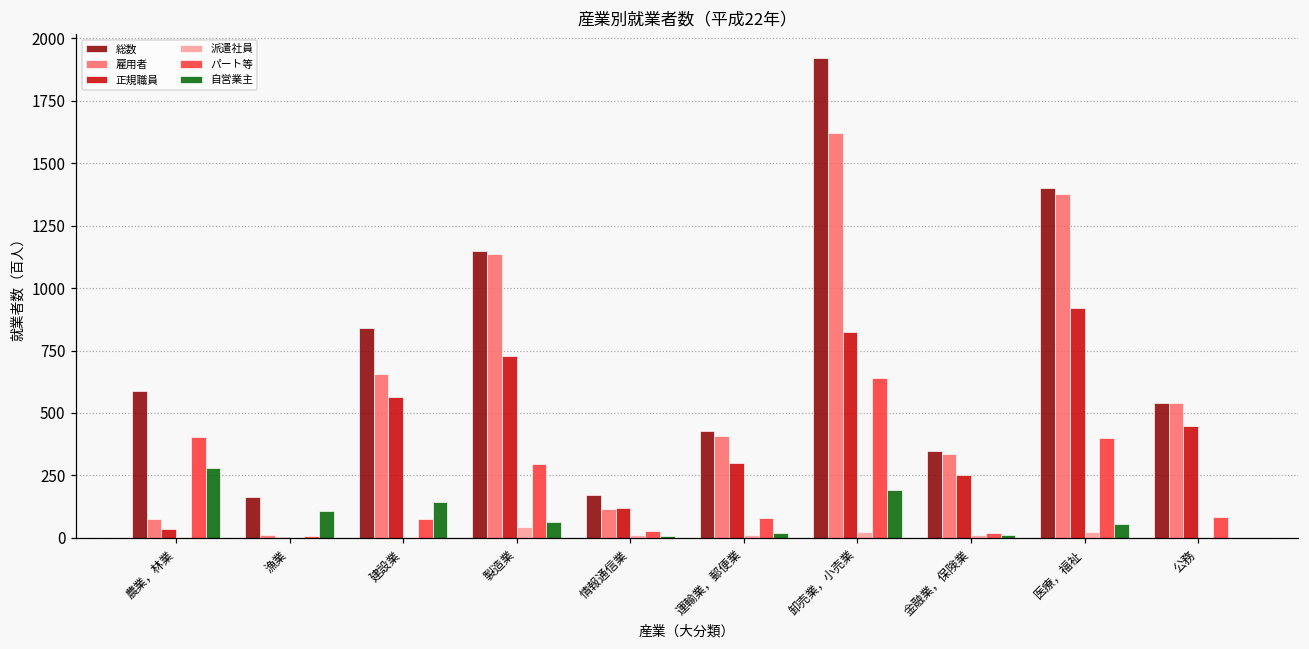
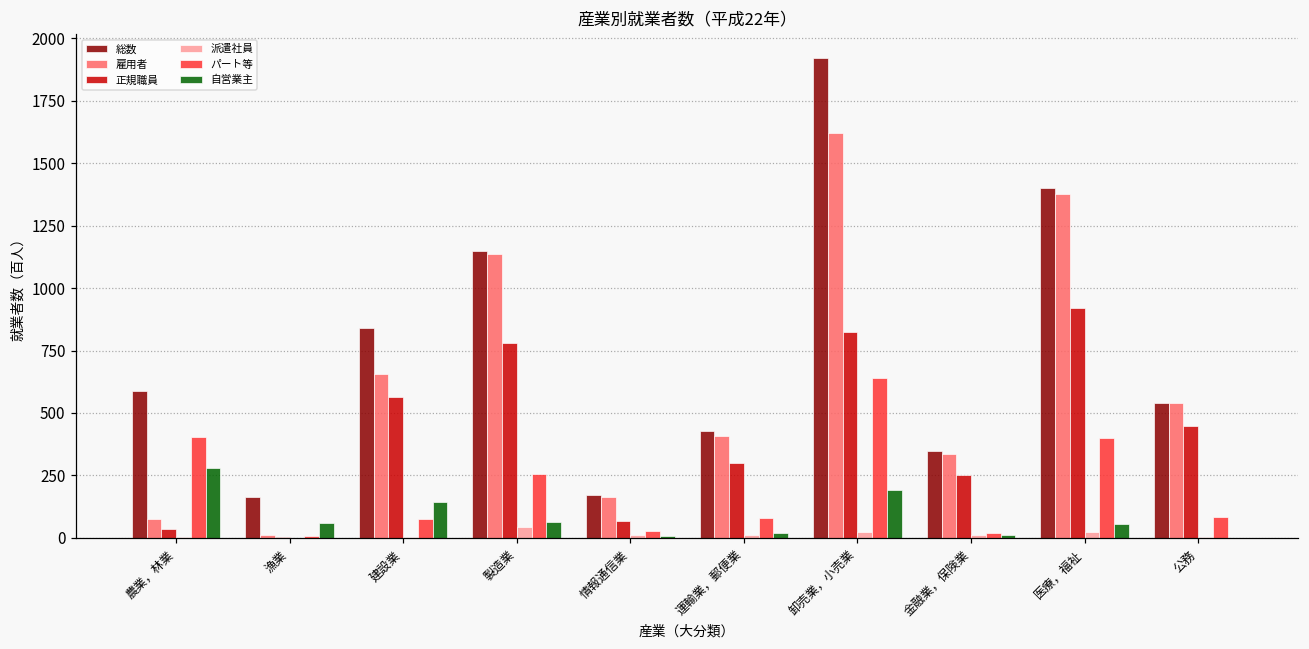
自営業主, 漁業: 110 -> 60
正規職員, 製造業: 730 -> 780
パート等, 製造業: 300 -> 260
雇用者, 情報通信業: 120 -> 160
正規職員, 情報通信業: 120 -> 70
